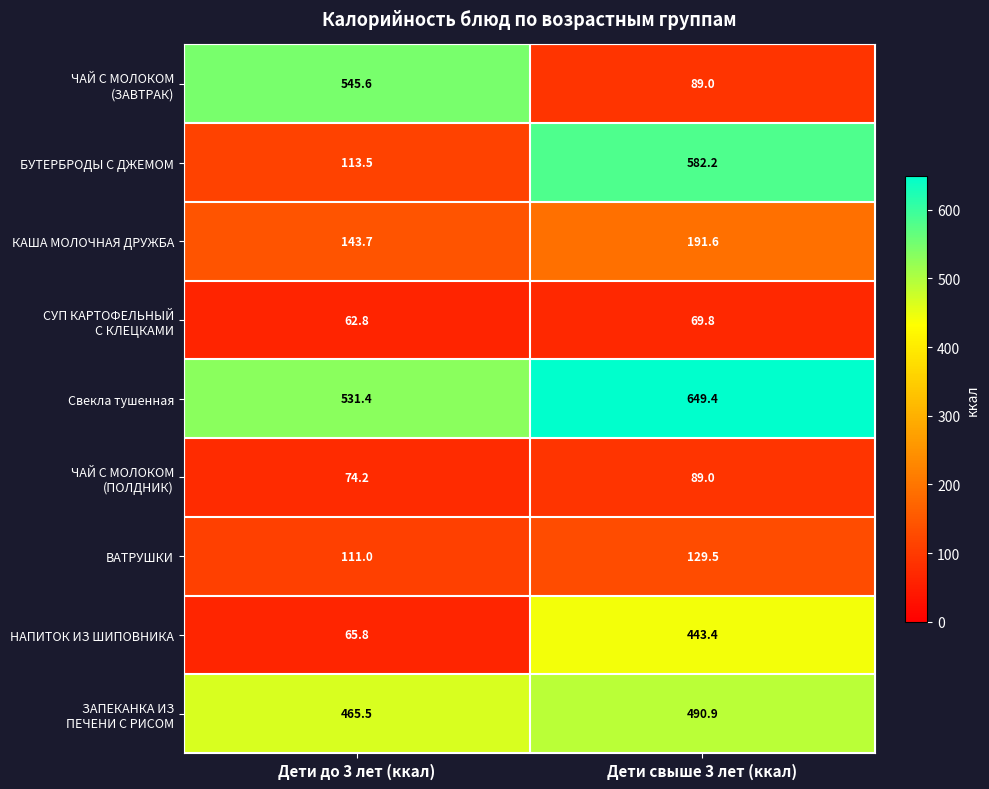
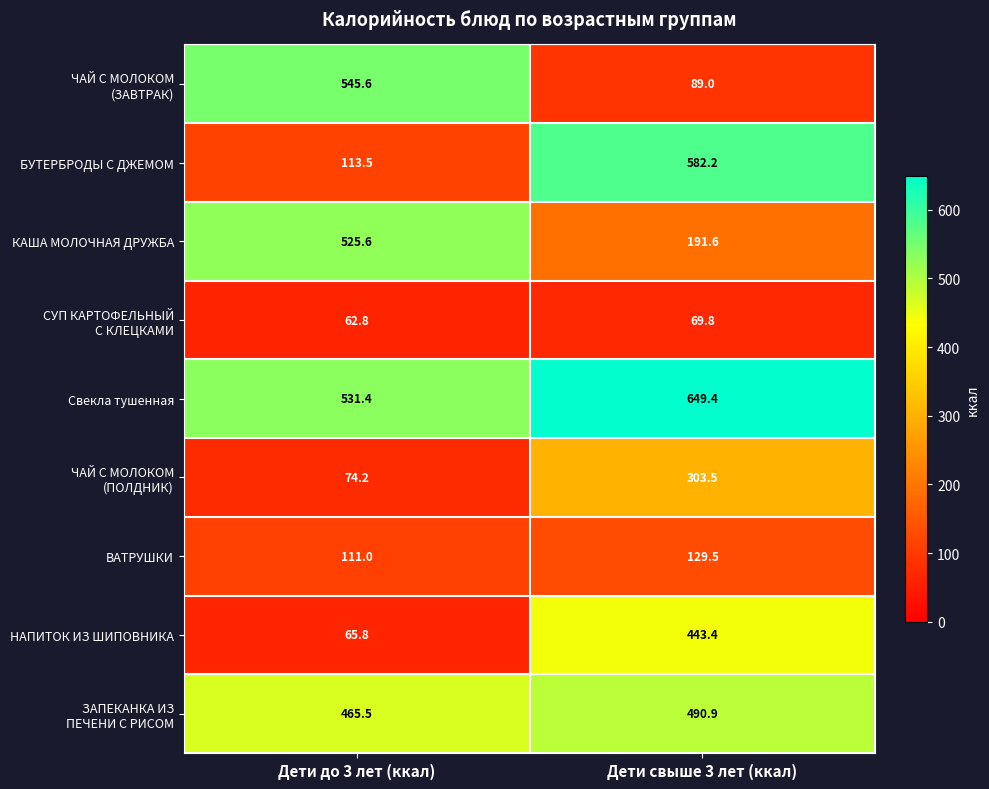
КАША МОЛОЧНАЯ ДРУЖБА, Дети до 3 лет (ккал): 143.7 -> 525.6
ЧАЙ С МОЛОКОМ (ПОЛДНИК), Дети свыше 3 лет (ккал): 89.0 -> 303.5
